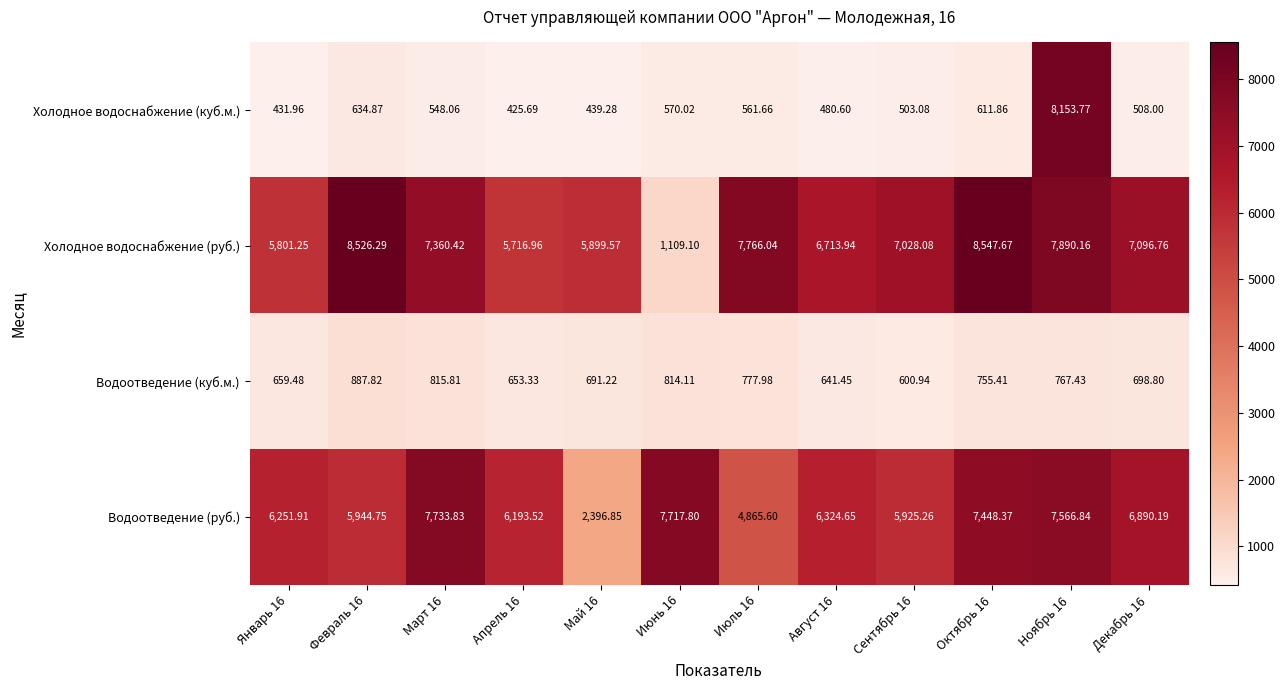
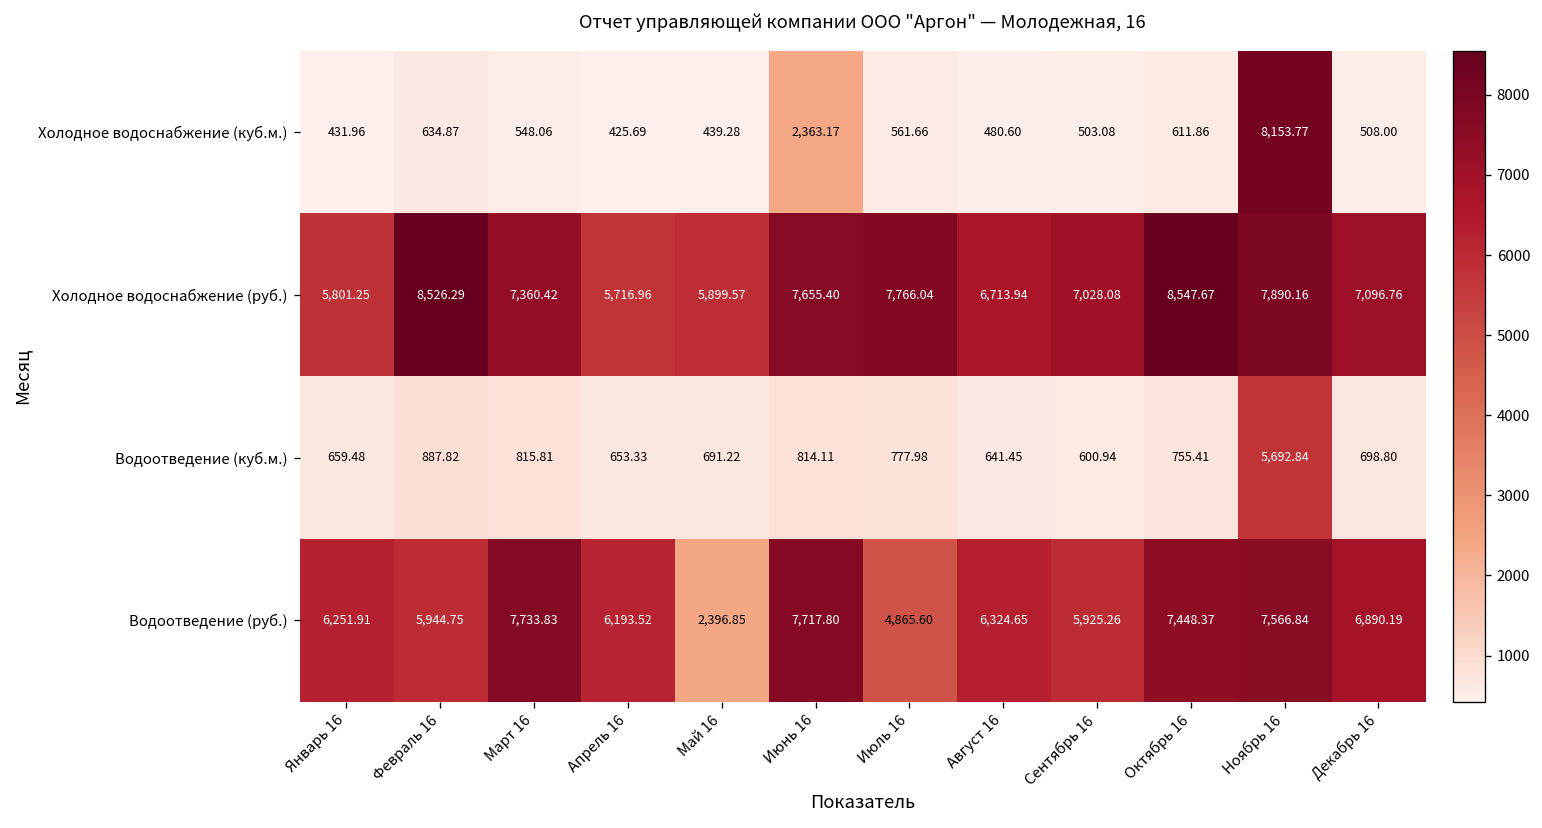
Холодное водоснабжение (куб.м.), Июнь 16: 570.02 -> 2,363.17
Холодное водоснабжение (руб.), Июнь 16: 1,109.10 -> 7,655.40
Водоотведение (куб.м.), Ноябрь 16: 767.43 -> 5,692.84
